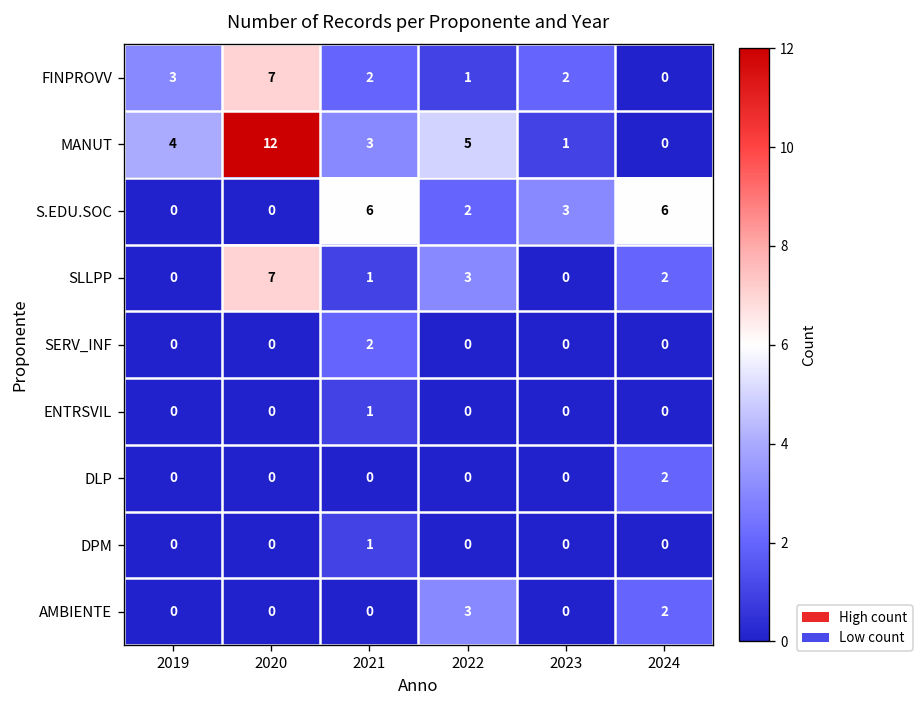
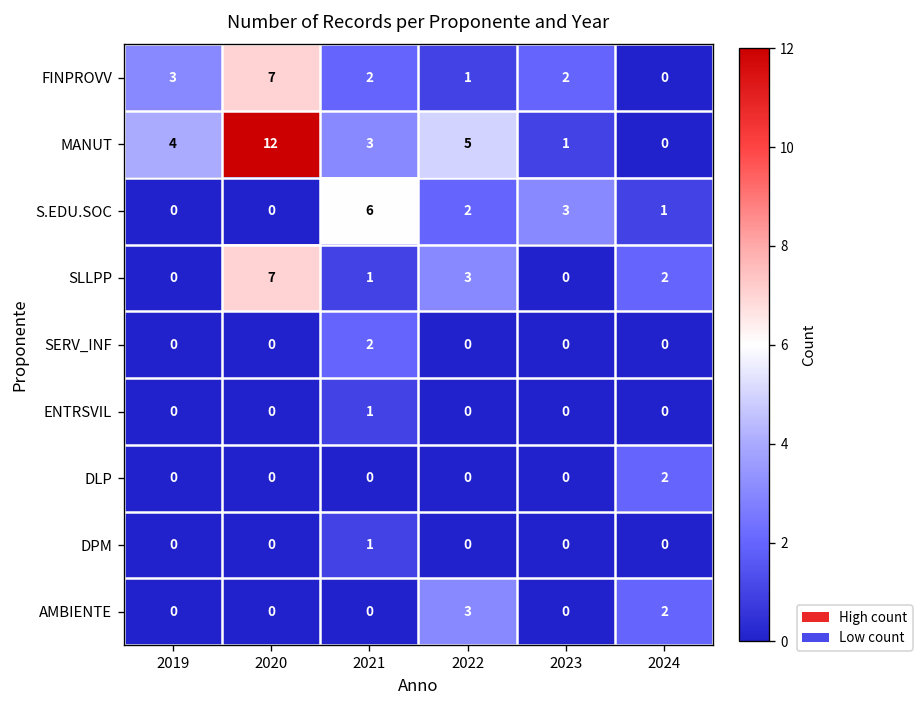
S.EDU.SOC, 2024: 6 -> 1
